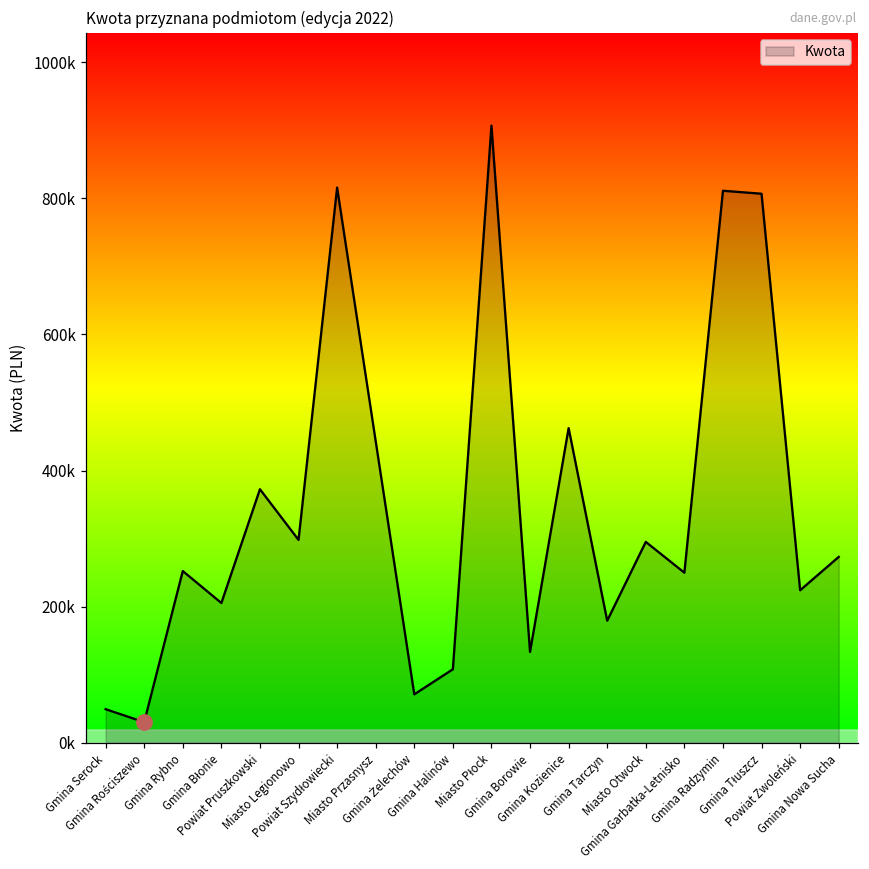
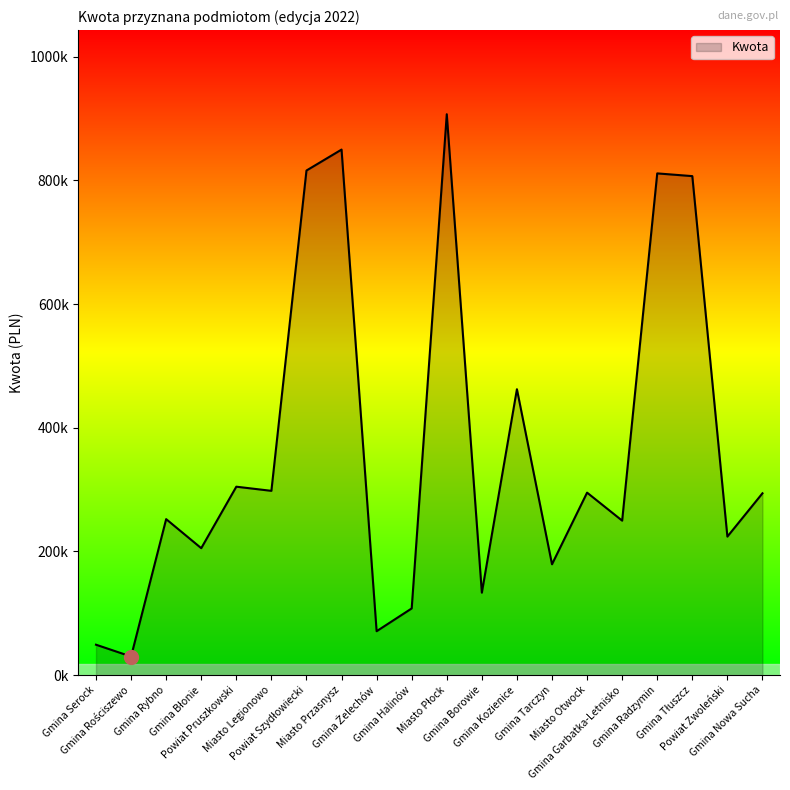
Kwota, Powiat Pruszkowski: 370000 -> 300000
Kwota, Miasto Przasnysz: 440000 -> 850000
Kwota, Gmina Nowa Sucha: 270000 -> 290000
